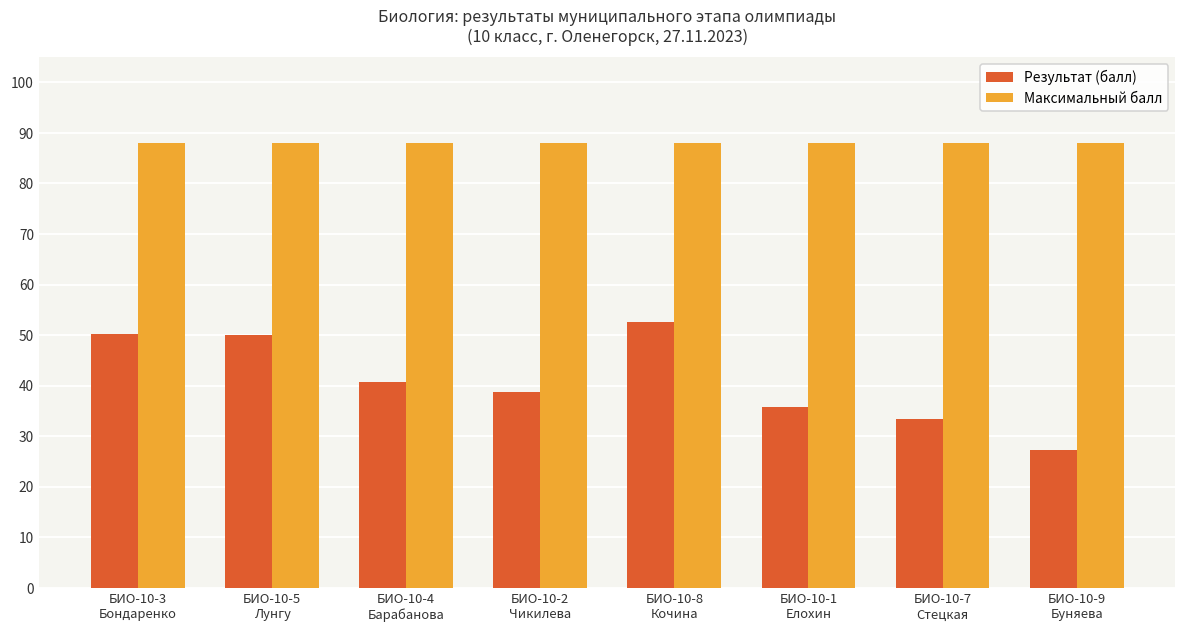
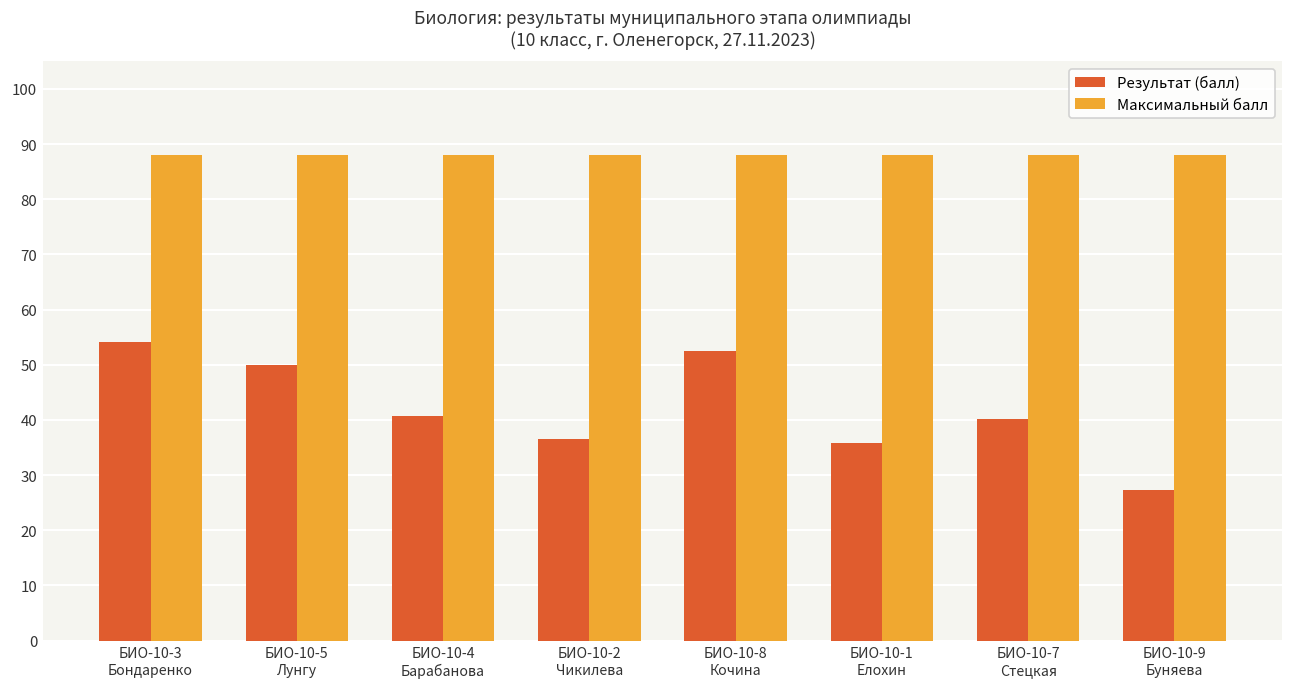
Результат (балл), БИО-10-3 Бондаренко: 50 -> 54
Результат (балл), БИО-10-2 Чикилева: 39 -> 37
Результат (балл), БИО-10-7 Стецкая: 34 -> 40
